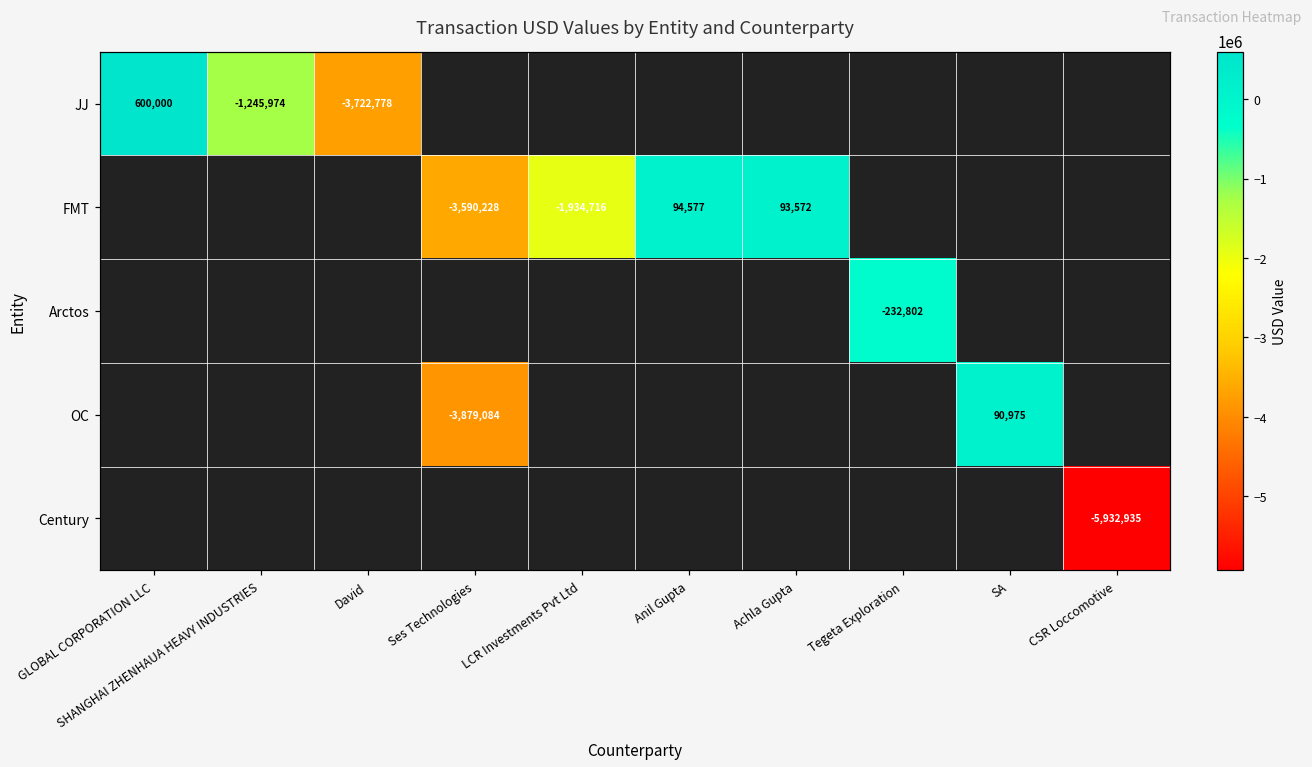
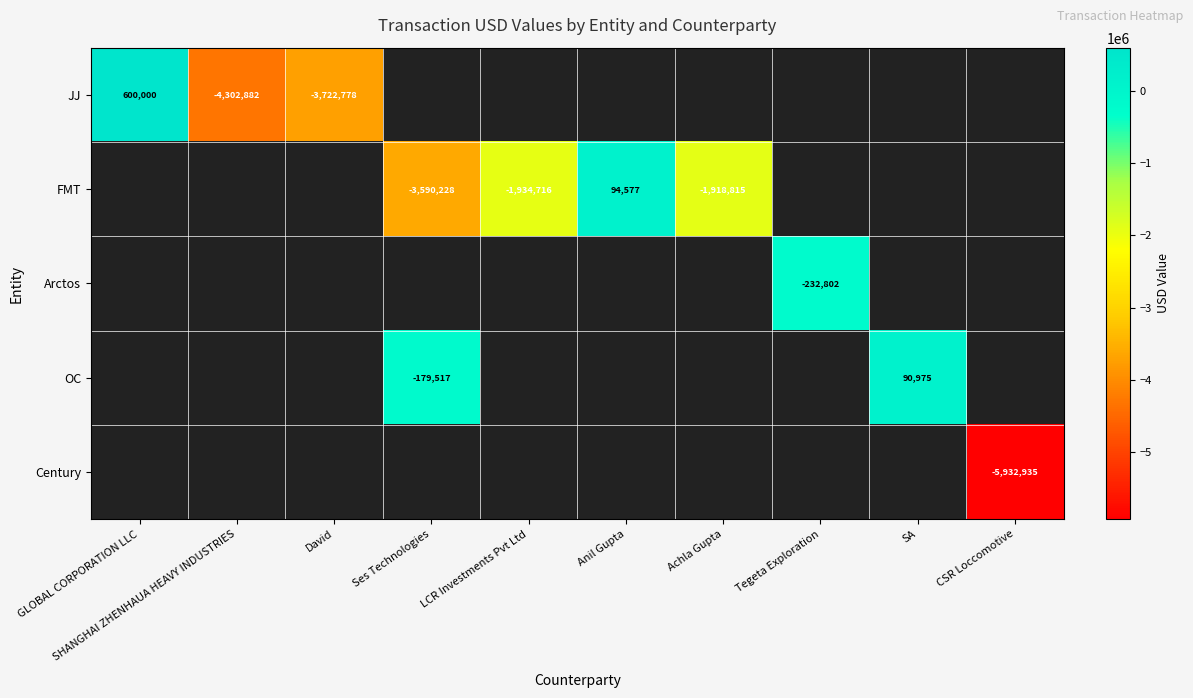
JJ, SHANGHAI ZHENHAUA HEAVY INDUSTRIES: -1,245,974 -> -4,302,882
FMT, Achla Gupta: 93,572 -> -1,918,815
OC, Ses Technologies: -3,879,084 -> -179,517
